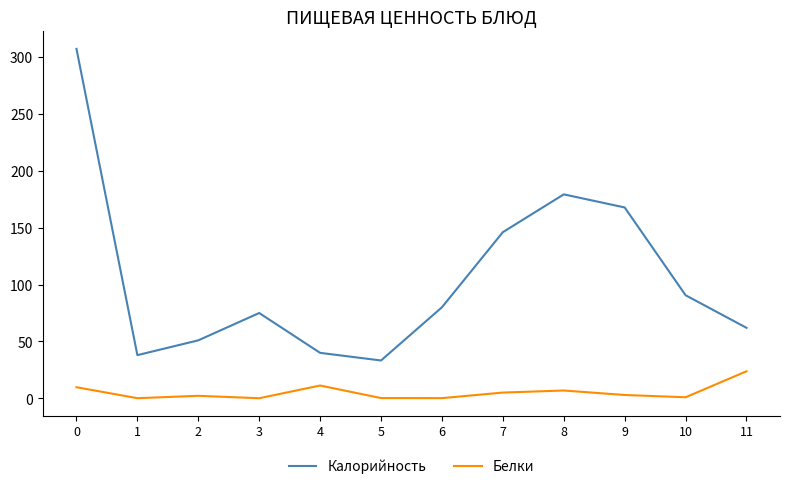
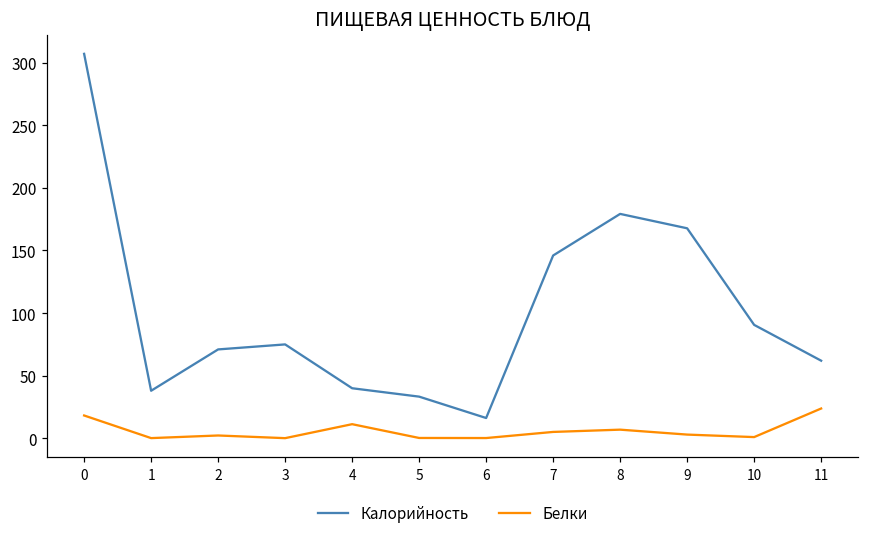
Белки, 0: 10 -> 18
Калорийность, 2: 51 -> 71
Калорийность, 6: 80 -> 16
